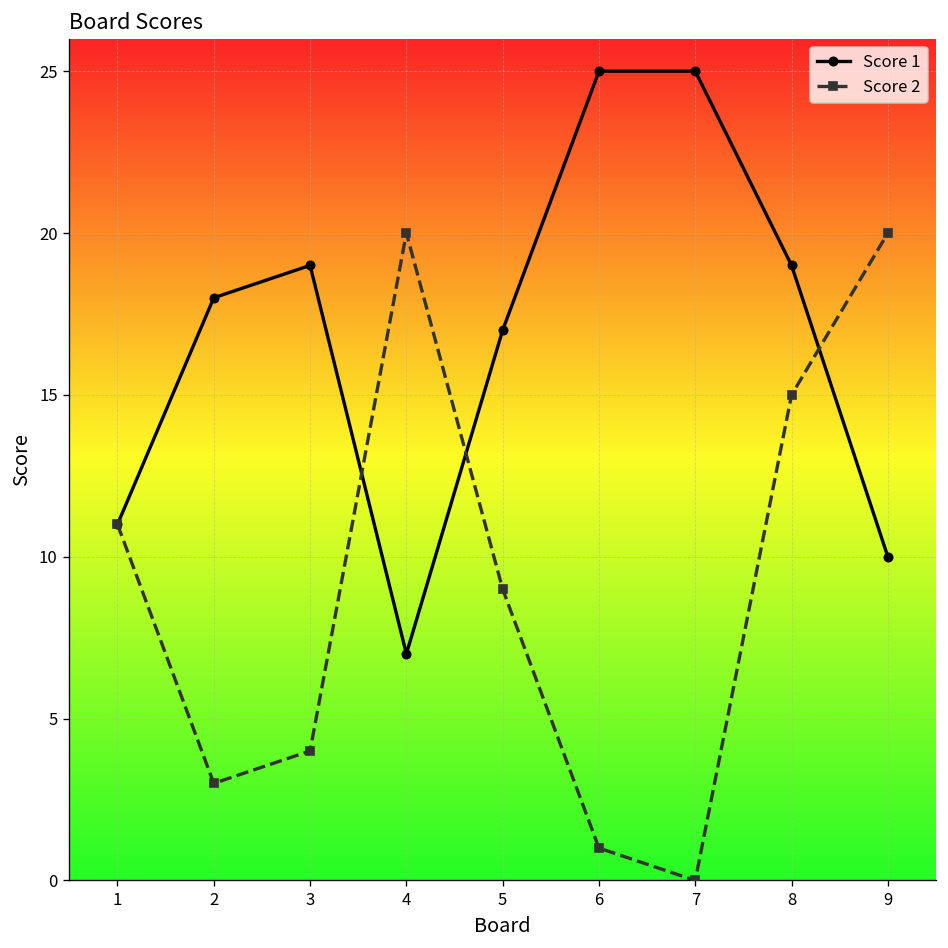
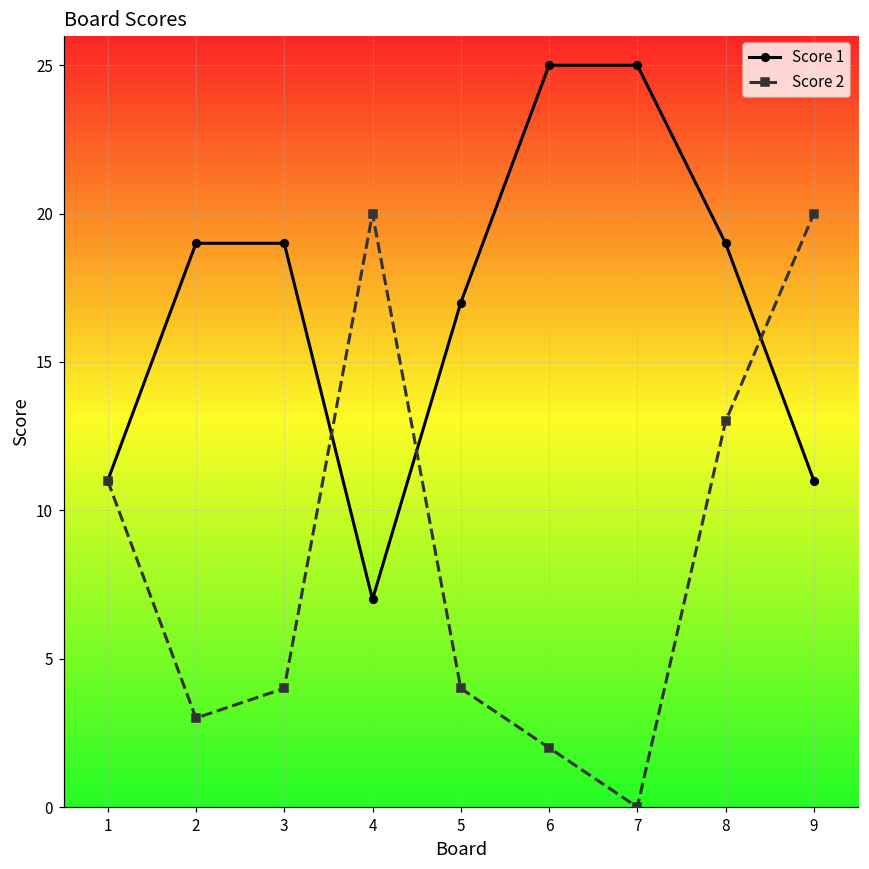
Score 1, 2: 18 -> 19
Score 2, 5: 9 -> 4
Score 2, 6: 1 -> 2
Score 2, 8: 15 -> 13
Score 1, 9: 10 -> 11
